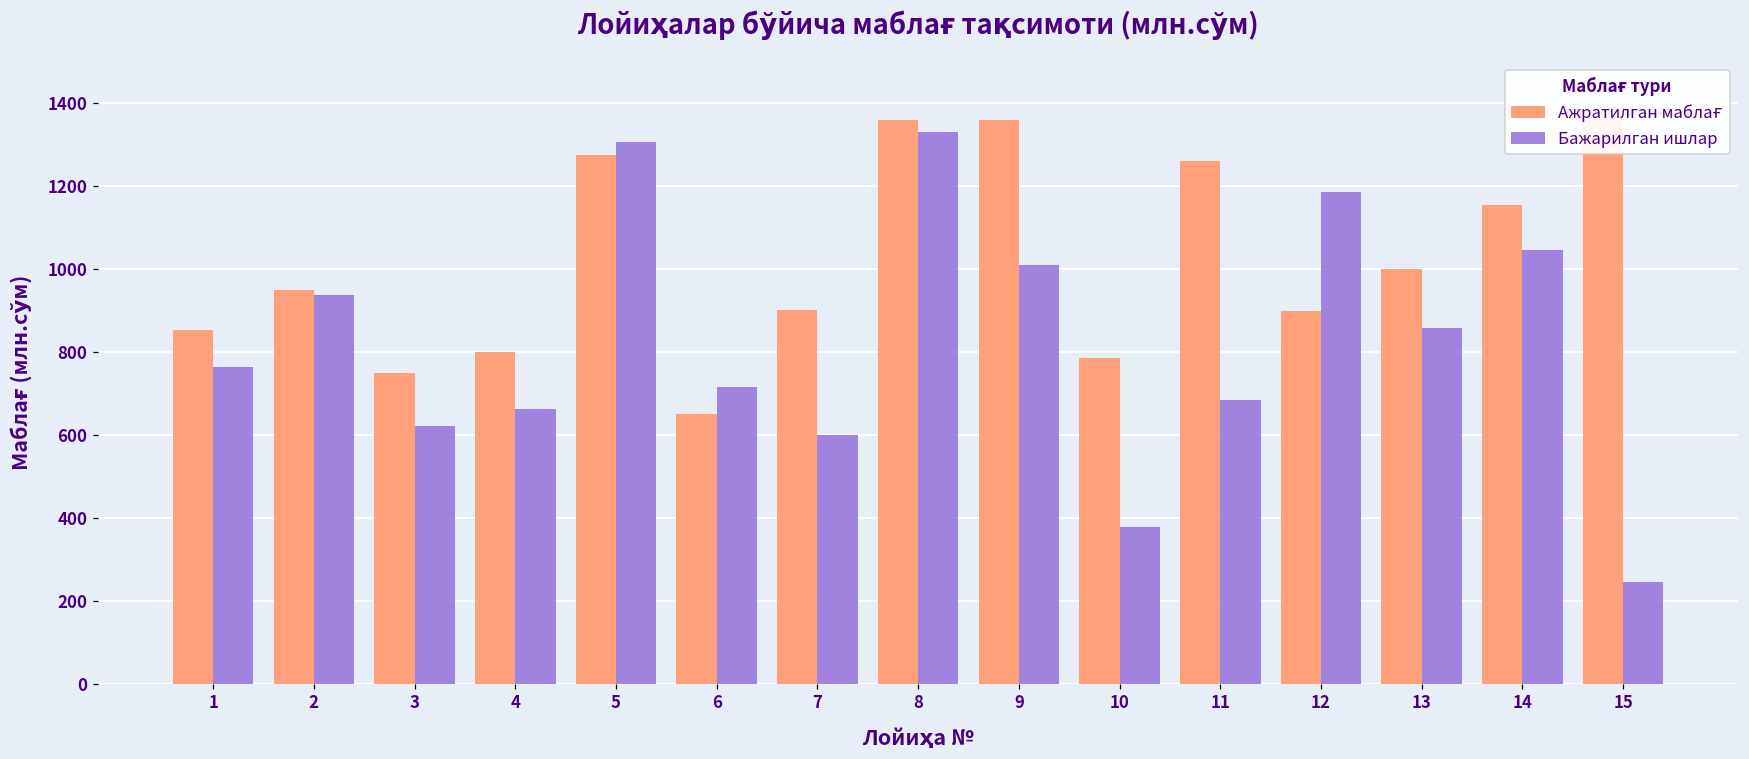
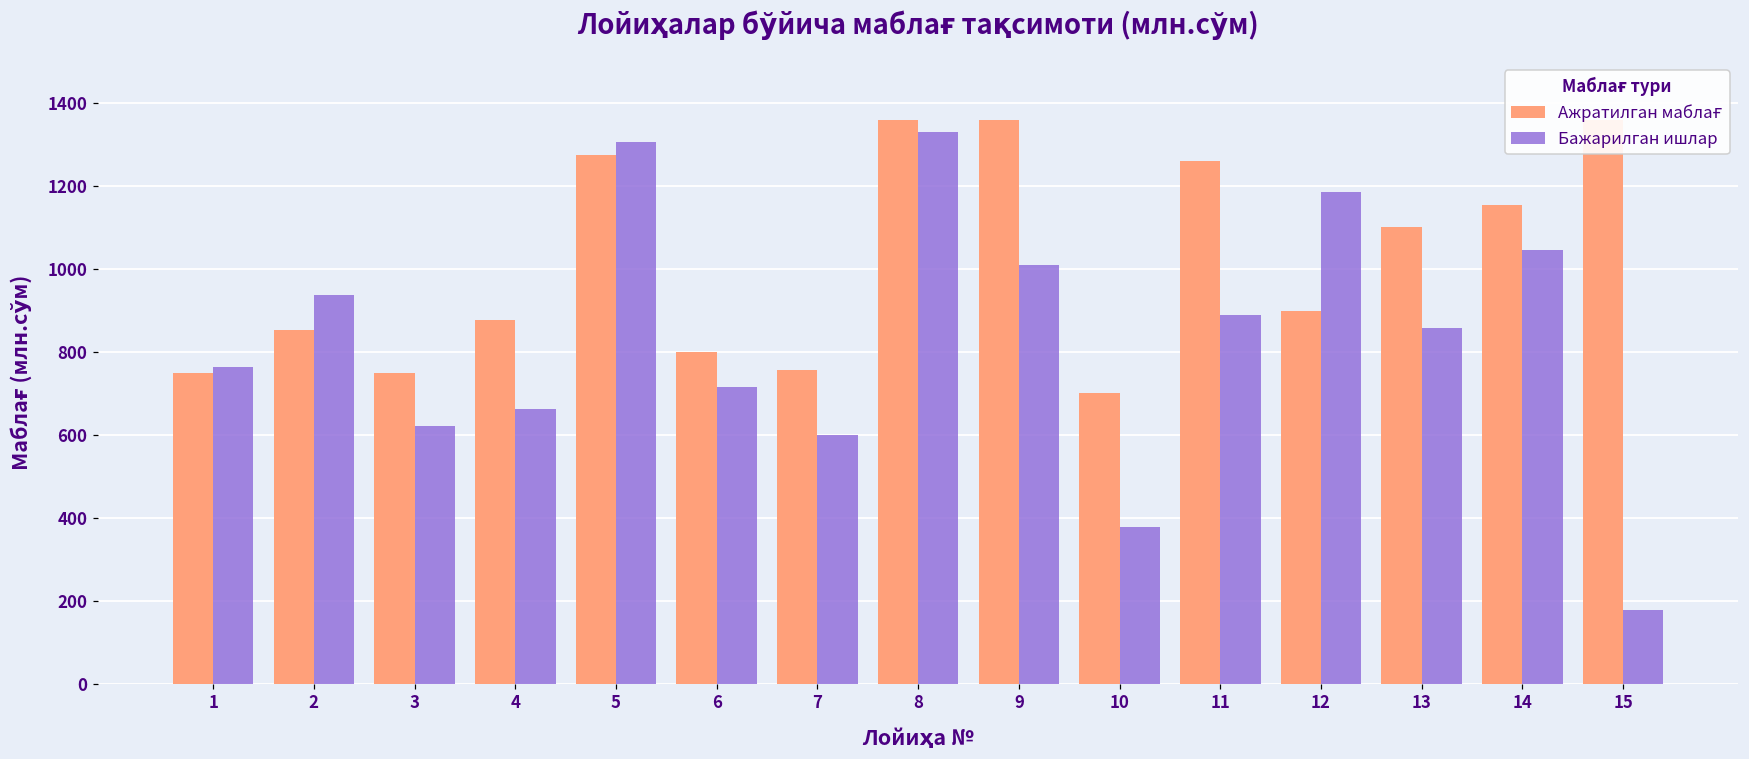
Ажратилган маблағ, 1: 850 -> 750
Ажратилган маблағ, 2: 950 -> 850
Ажратилган маблағ, 4: 800 -> 880
Ажратилган маблағ, 6: 650 -> 800
Ажратилган маблағ, 7: 900 -> 760
Ажратилган маблағ, 10: 790 -> 700
Бажарилган ишлар, 11: 680 -> 890
Ажратилган маблағ, 13: 1000 -> 1100
Бажарилган ишлар, 15: 250 -> 180
